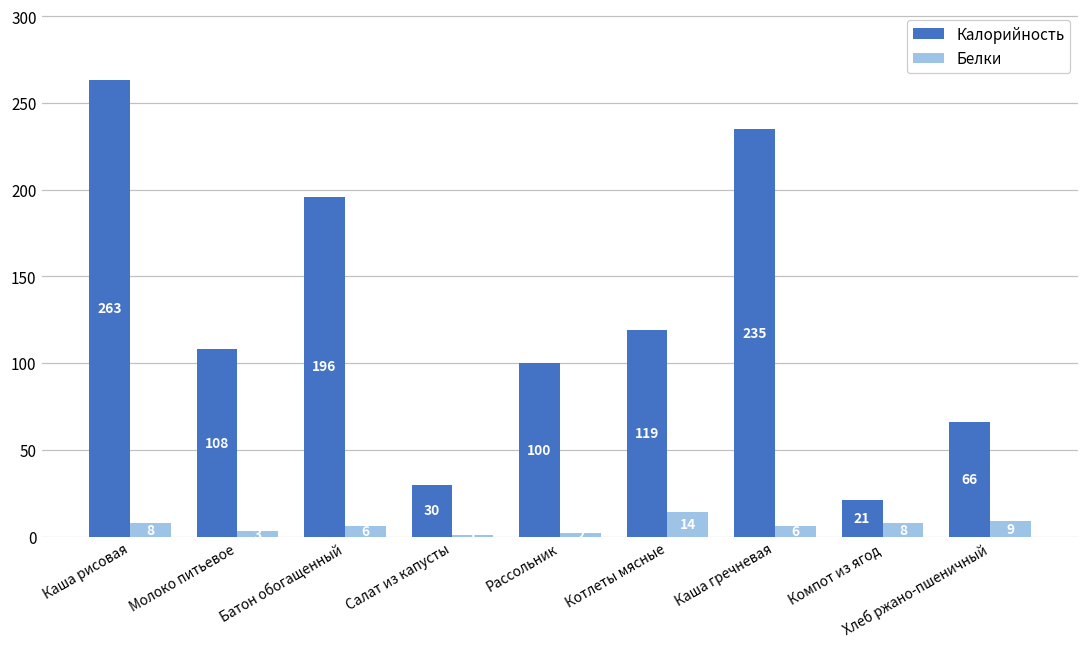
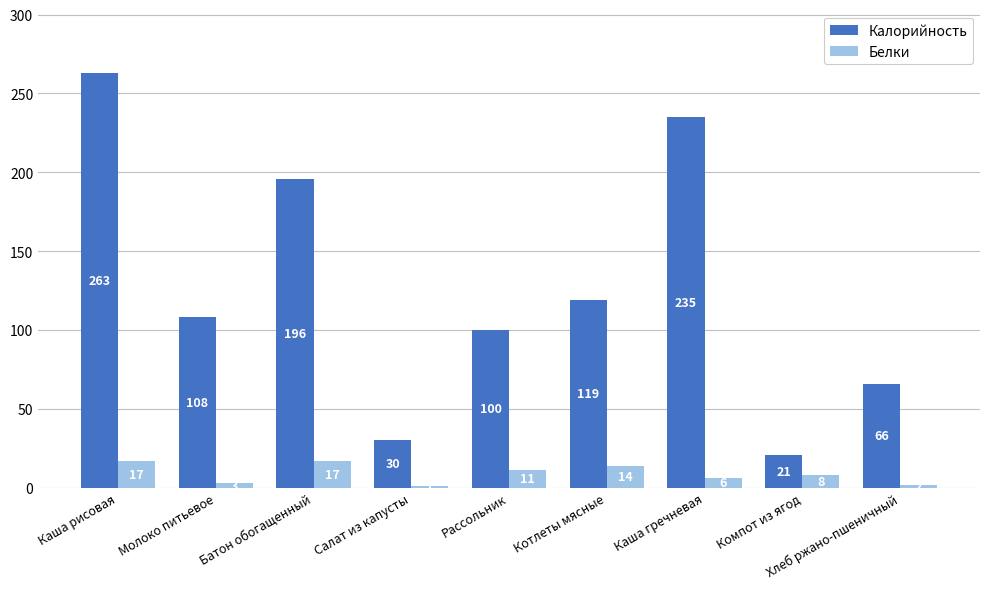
Белки, Каша рисовая: 8 -> 17
Белки, Батон обогащенный: 6 -> 17
Белки, Рассольник: 2 -> 11
Белки, Хлеб ржано-пшеничный: 9 -> 2
